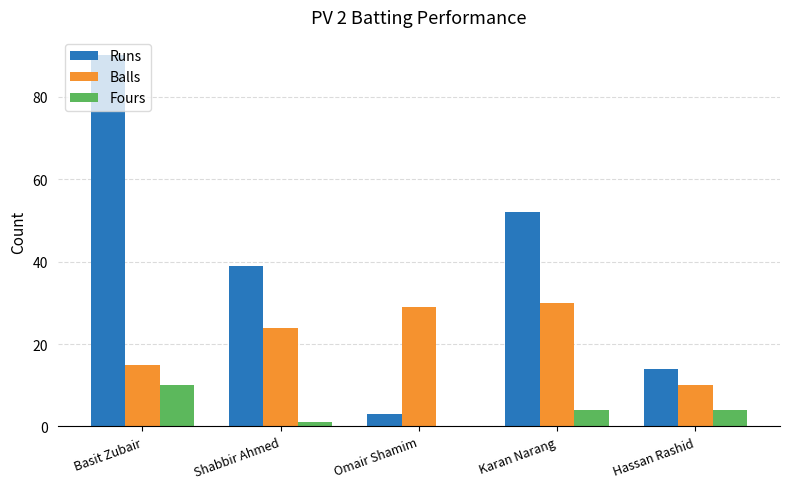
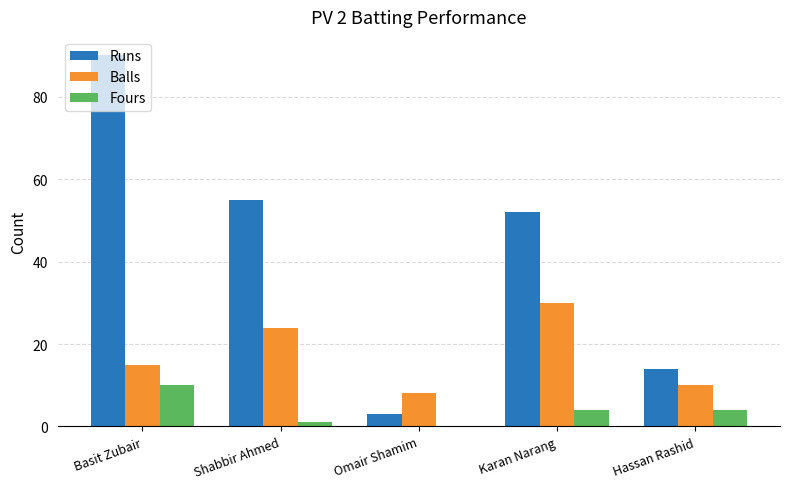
Runs, Shabbir Ahmed: 39 -> 55
Balls, Omair Shamim: 29 -> 8
